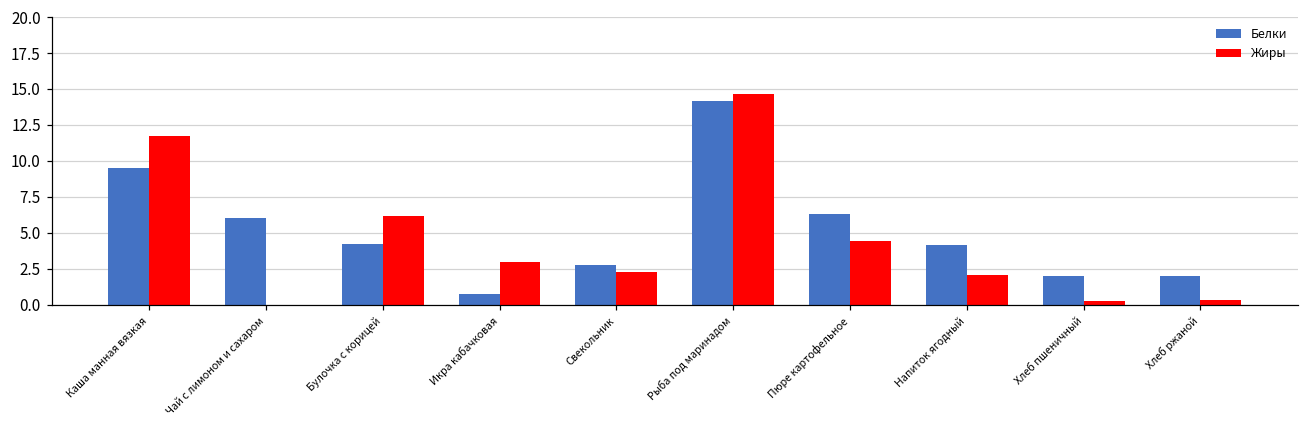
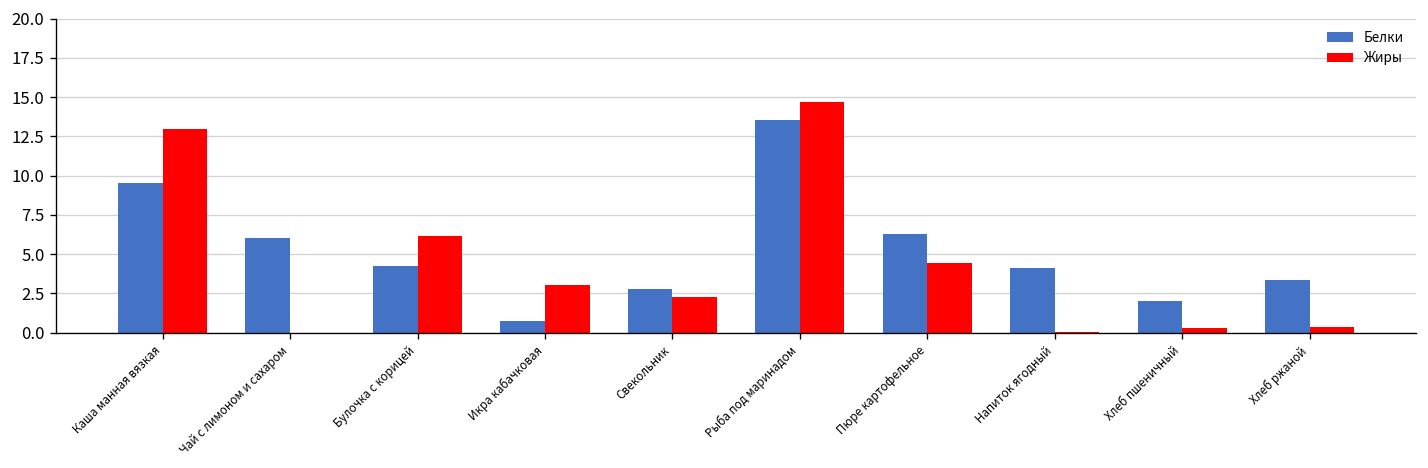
Жиры, Каша манная вязкая: 11.7 -> 13.0
Белки, Рыба под маринадом: 14.2 -> 13.5
Жиры, Напиток ягодный: 2.0 -> 0.1
Белки, Хлеб ржаной: 2.0 -> 3.4
